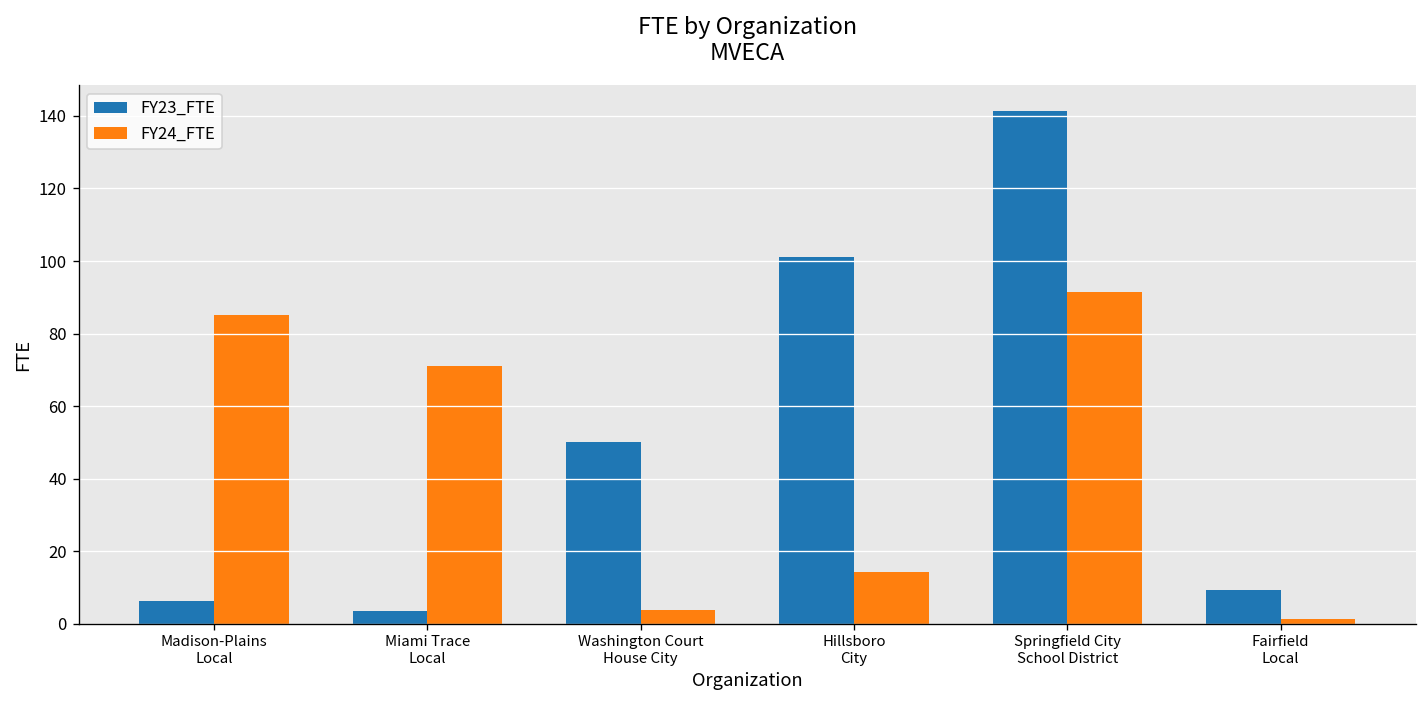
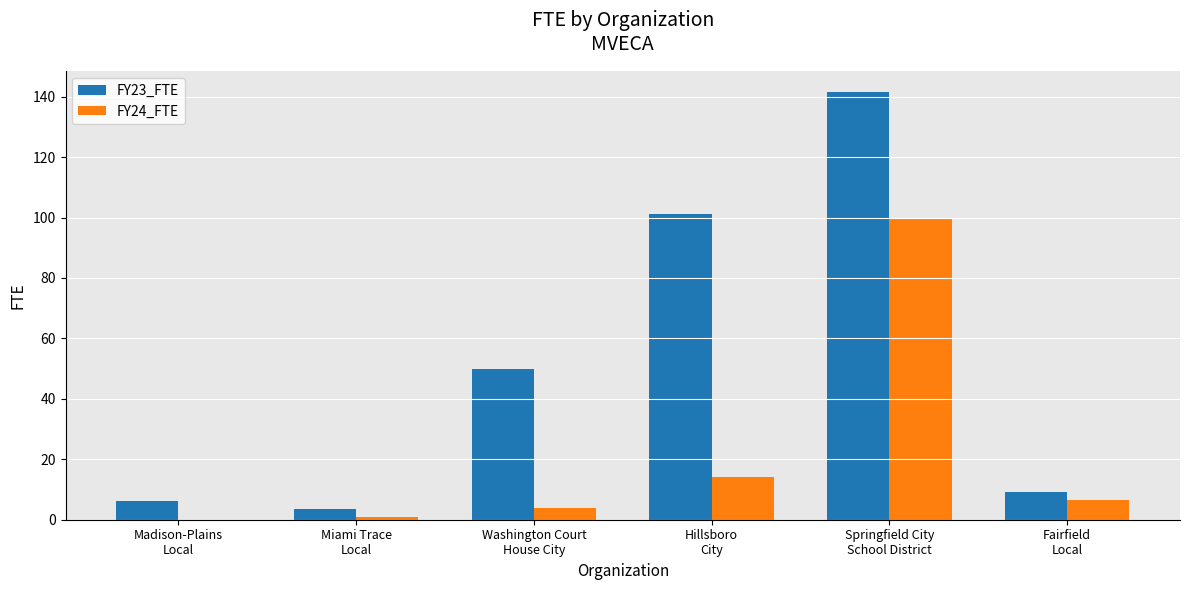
FY24_FTE, Madison-Plains Local: 85 -> 0
FY24_FTE, Miami Trace Local: 71 -> 1
FY24_FTE, Springfield City School District: 91 -> 100
FY24_FTE, Fairfield Local: 1 -> 6
